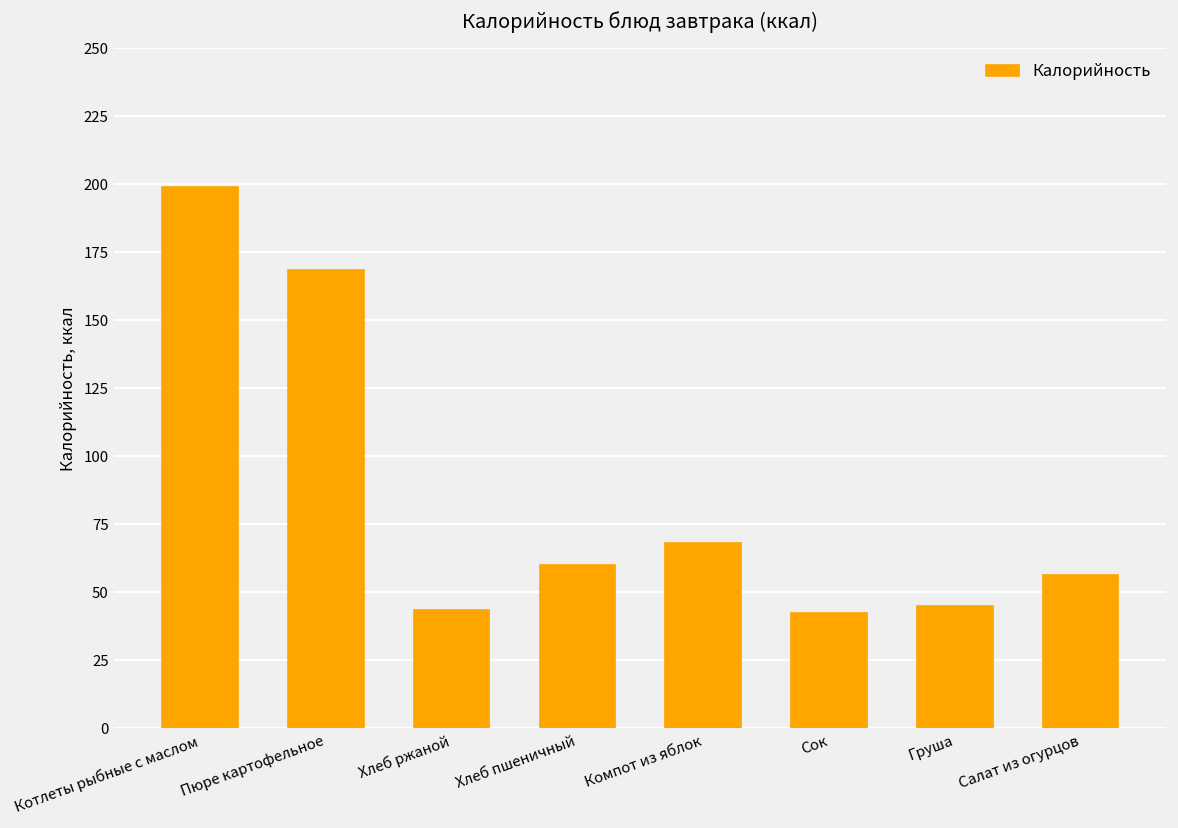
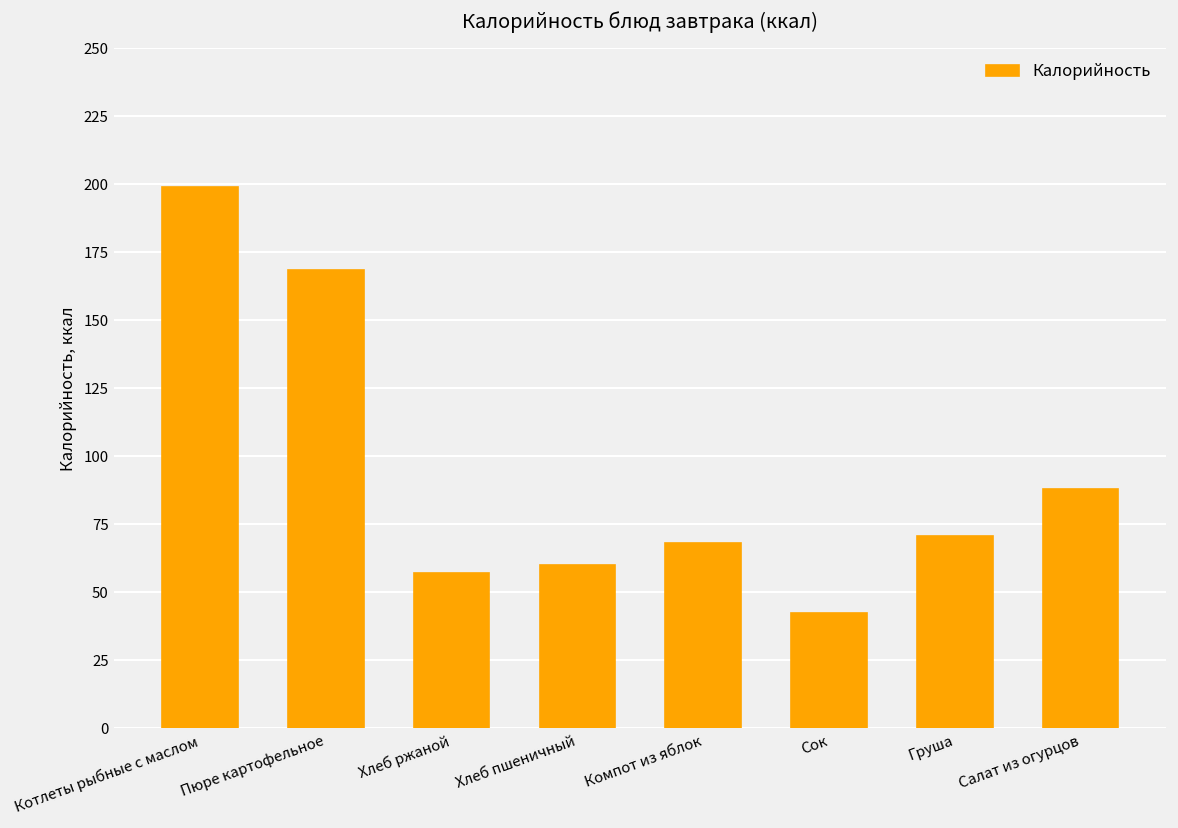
Хлеб ржаной: 43 -> 57
Груша: 45 -> 71
Салат из огурцов: 56 -> 88
